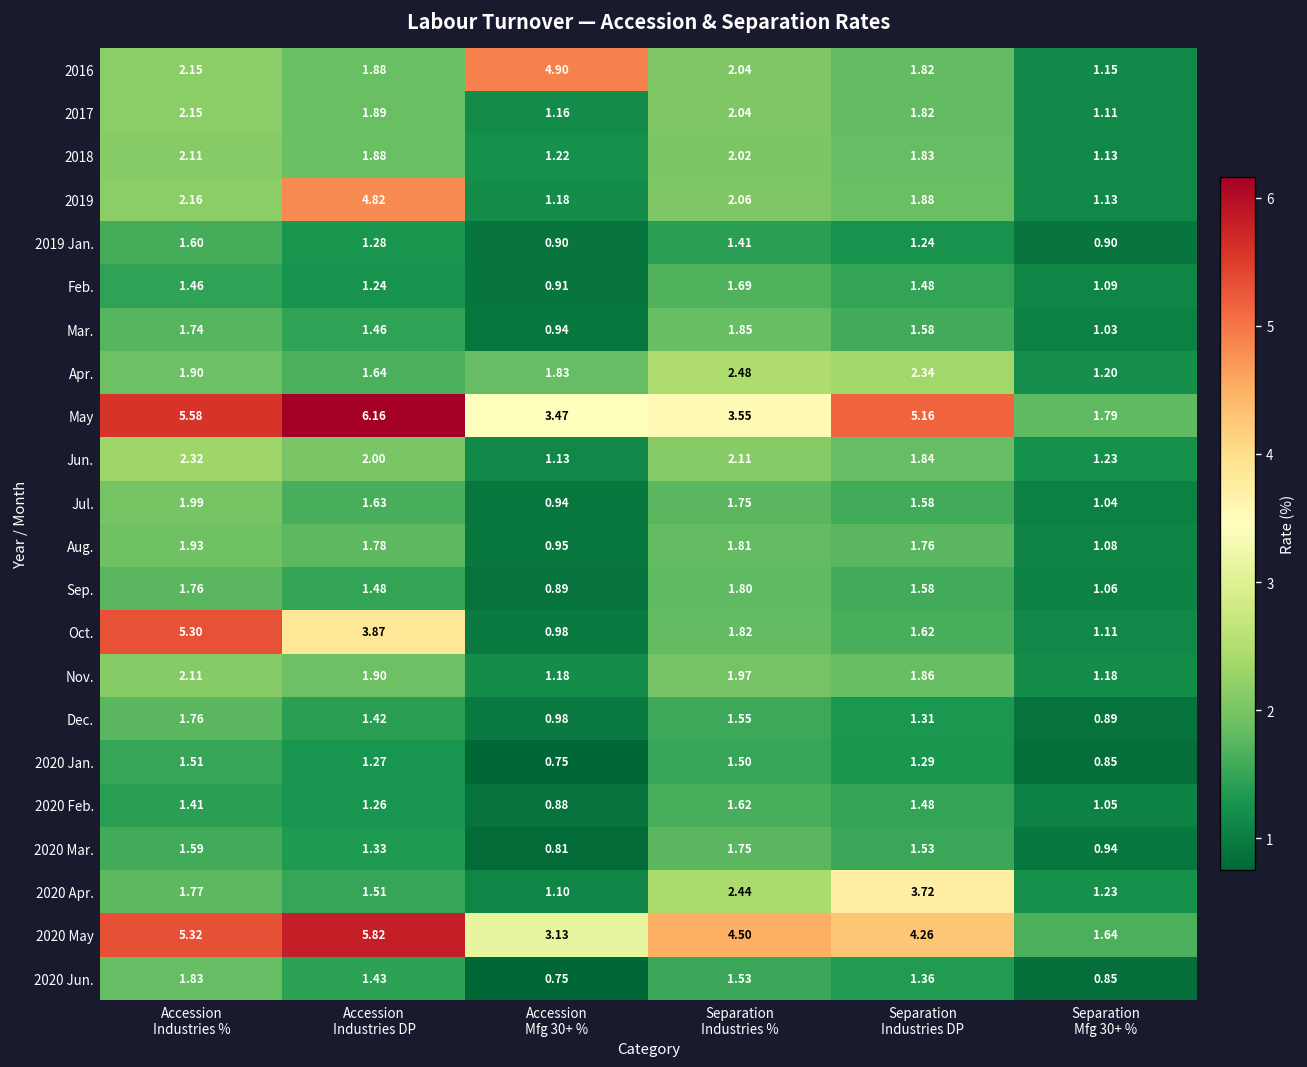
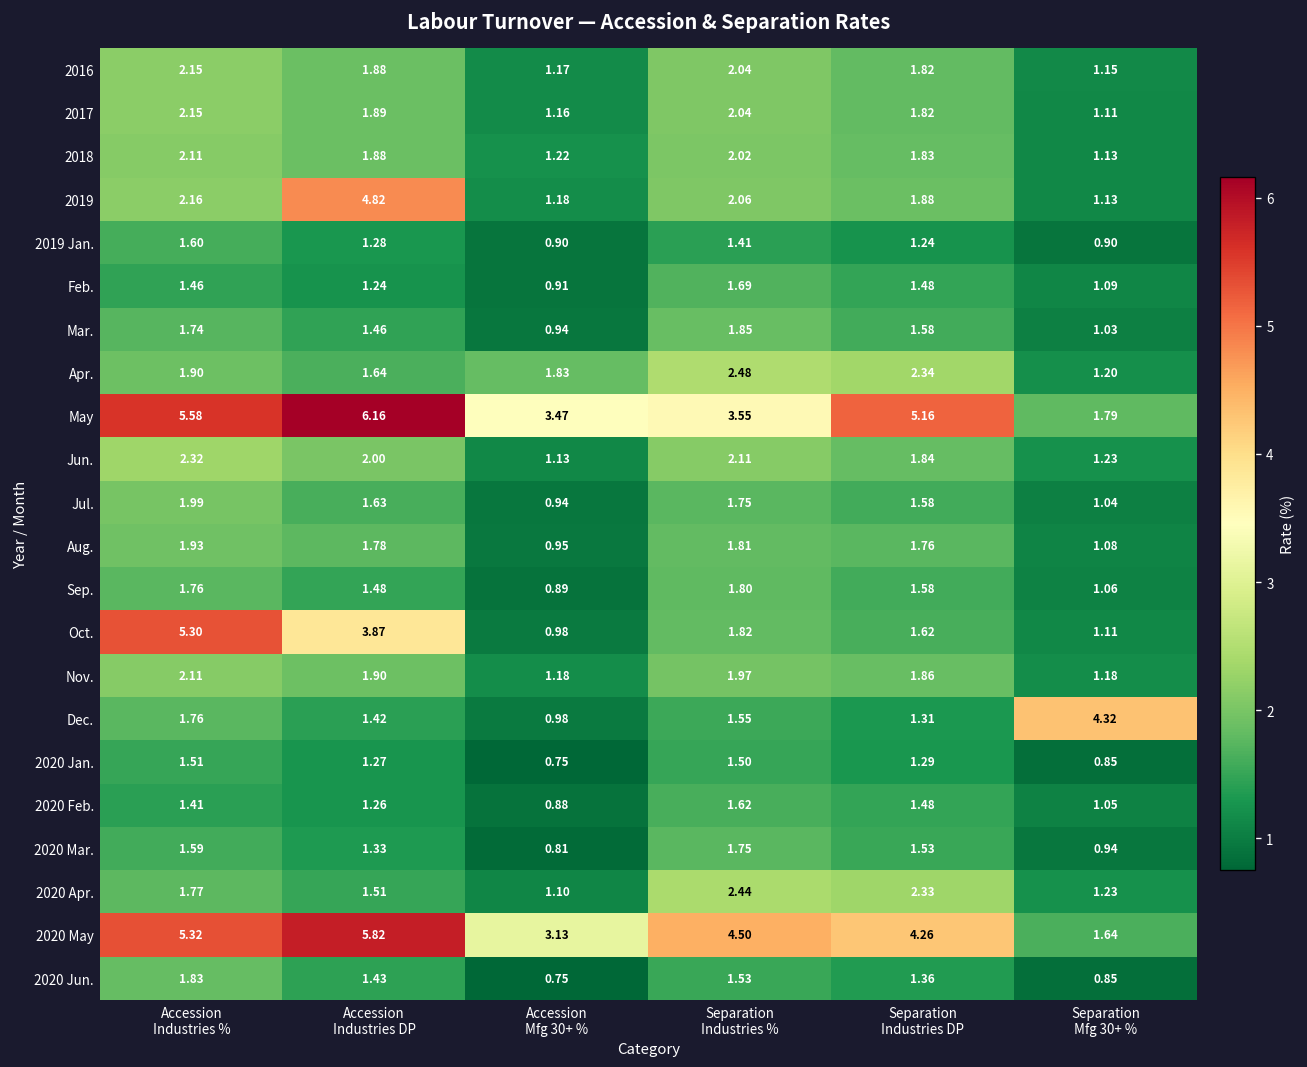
2016, Accession Mfg 30+ %: 4.90 -> 1.17
Dec., Separation Mfg 30+ %: 0.89 -> 4.32
2020 Apr., Separation Industries DP: 3.72 -> 2.33
